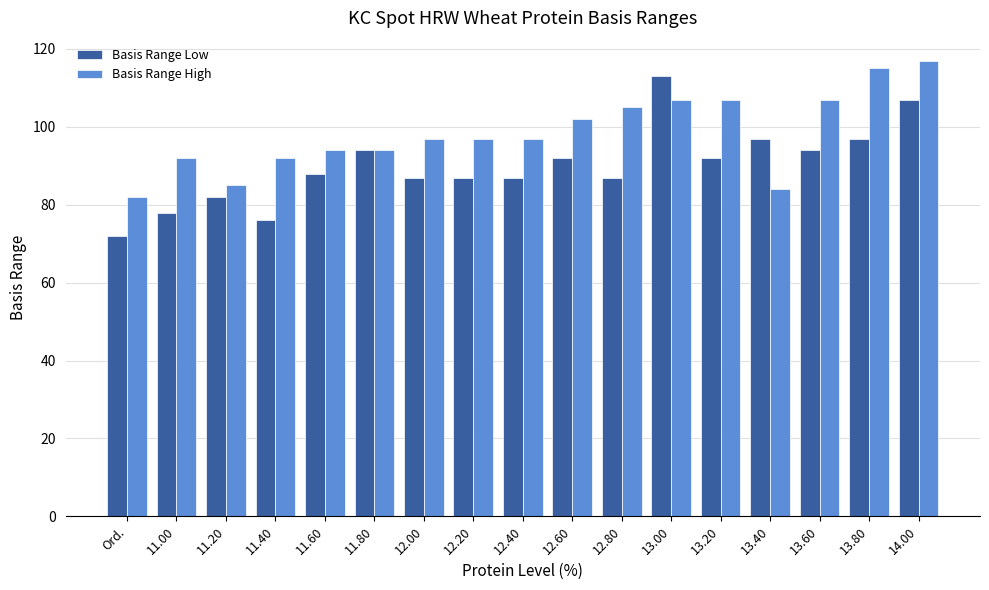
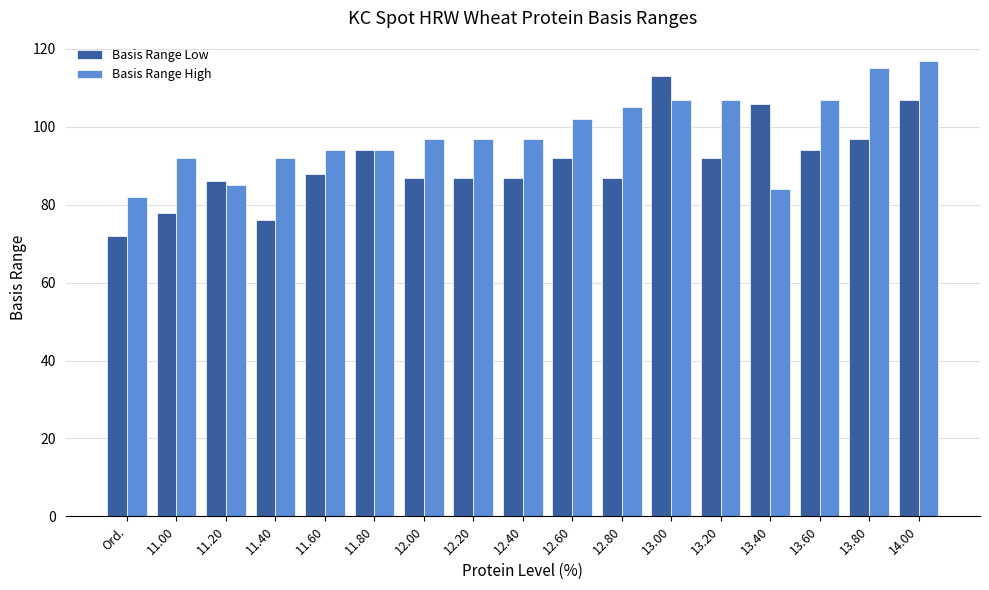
Basis Range Low, 11.20: 82 -> 86
Basis Range Low, 13.40: 97 -> 106
